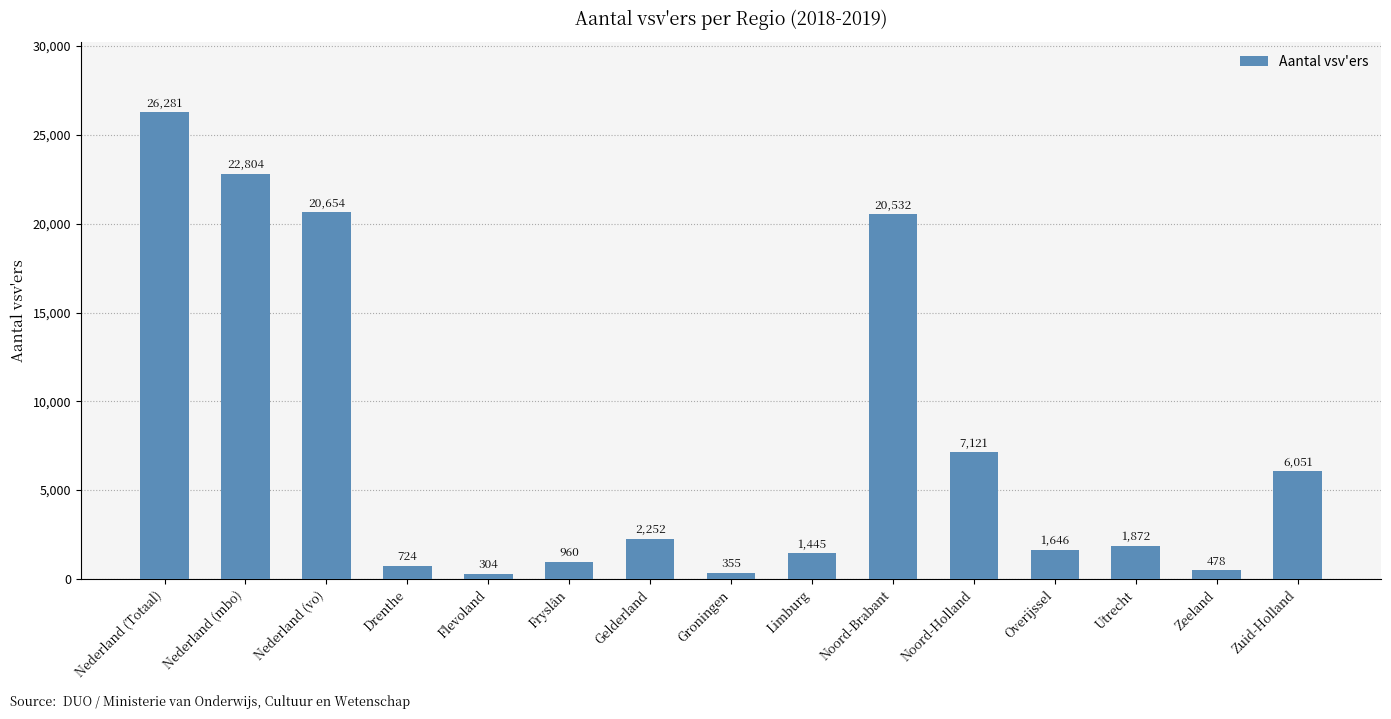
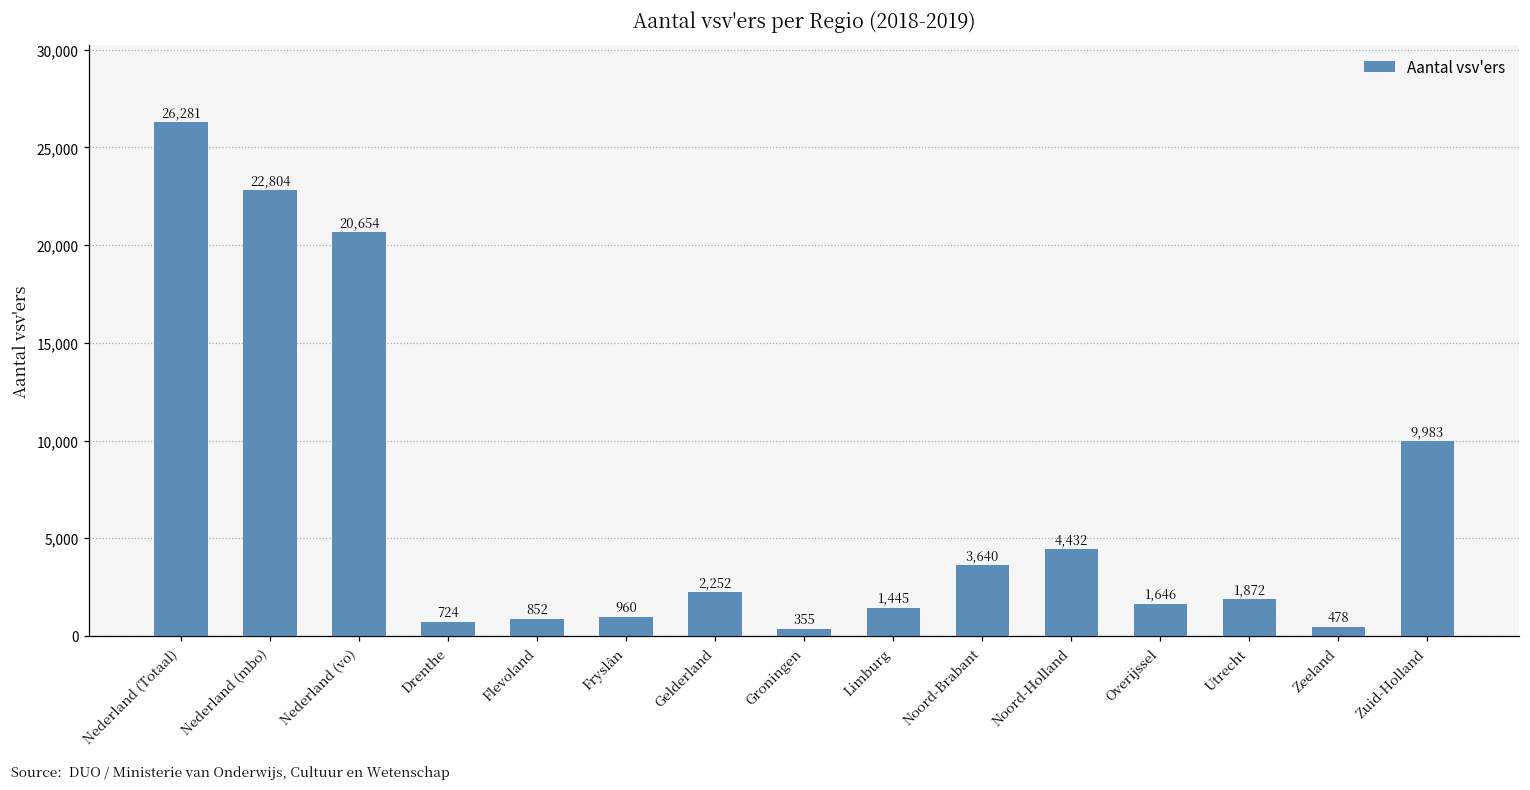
Flevoland: 304 -> 852
Noord-Brabant: 20,532 -> 3,640
Noord-Holland: 7,121 -> 4,432
Zuid-Holland: 6,051 -> 9,983
